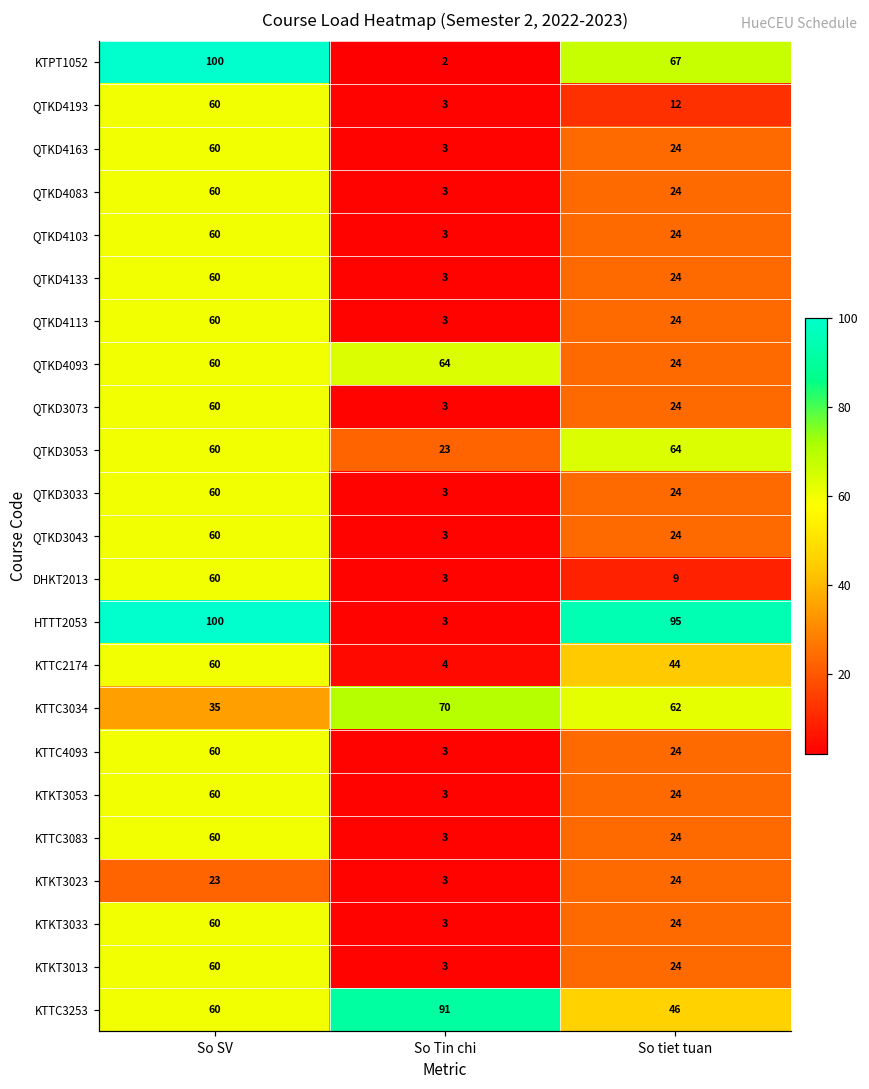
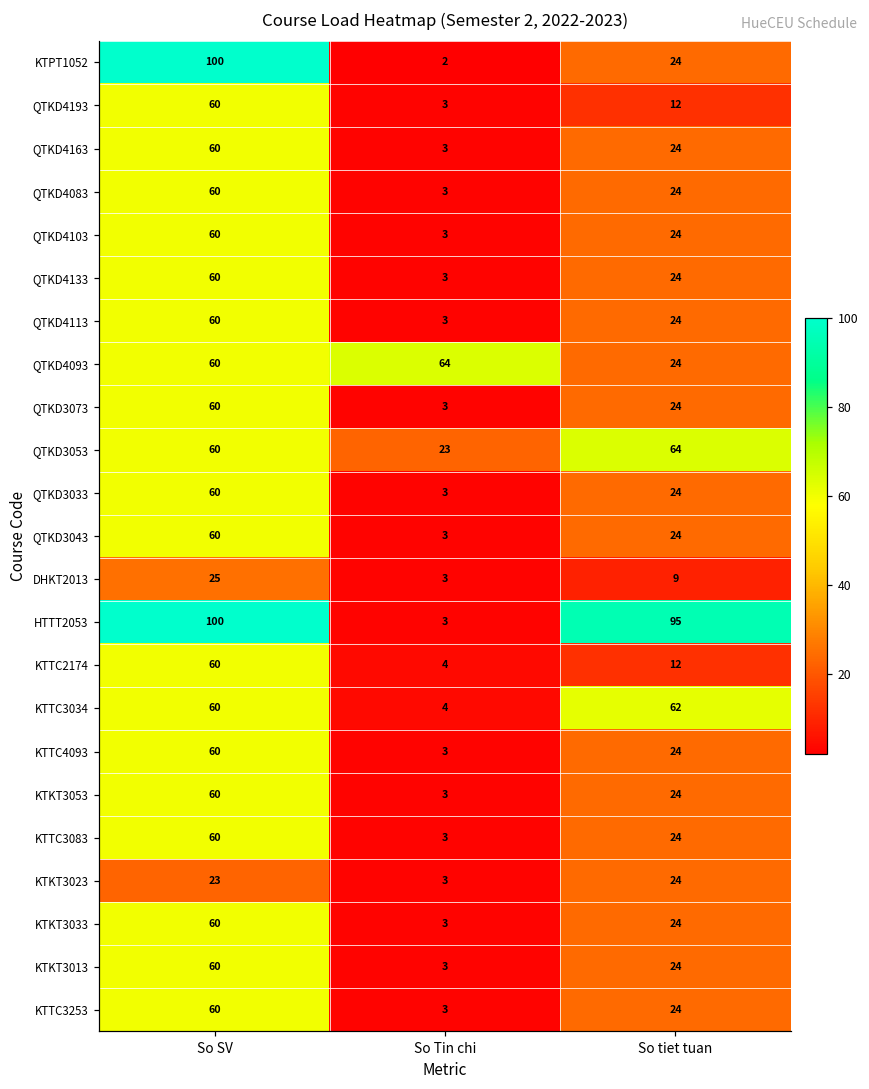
KTPT1052, So tiet tuan: 67 -> 24
DHKT2013, So SV: 60 -> 25
KTTC2174, So tiet tuan: 44 -> 12
KTTC3034, So SV: 35 -> 60
KTTC3034, So Tin chi: 70 -> 4
KTTC3253, So Tin chi: 91 -> 3
KTTC3253, So tiet tuan: 46 -> 24
